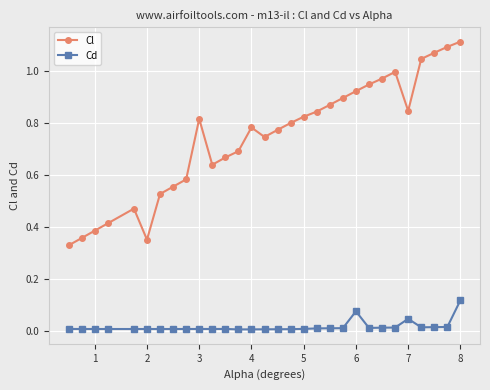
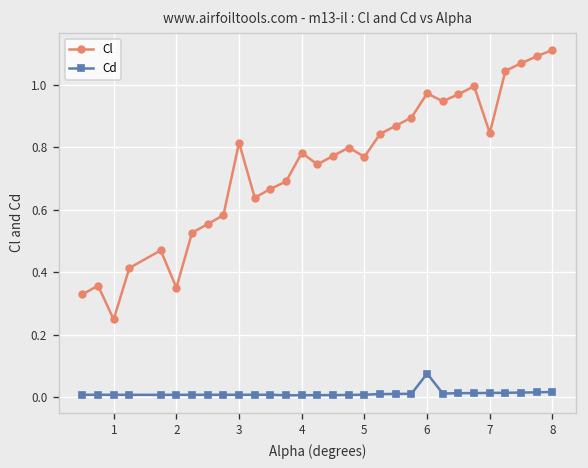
Cl, 1: 0.39 -> 0.25
Cl, 5: 0.82 -> 0.77
Cl, 6: 0.92 -> 0.97
Cd, 7: 0.05 -> 0.01
Cd, 8: 0.12 -> 0.02
